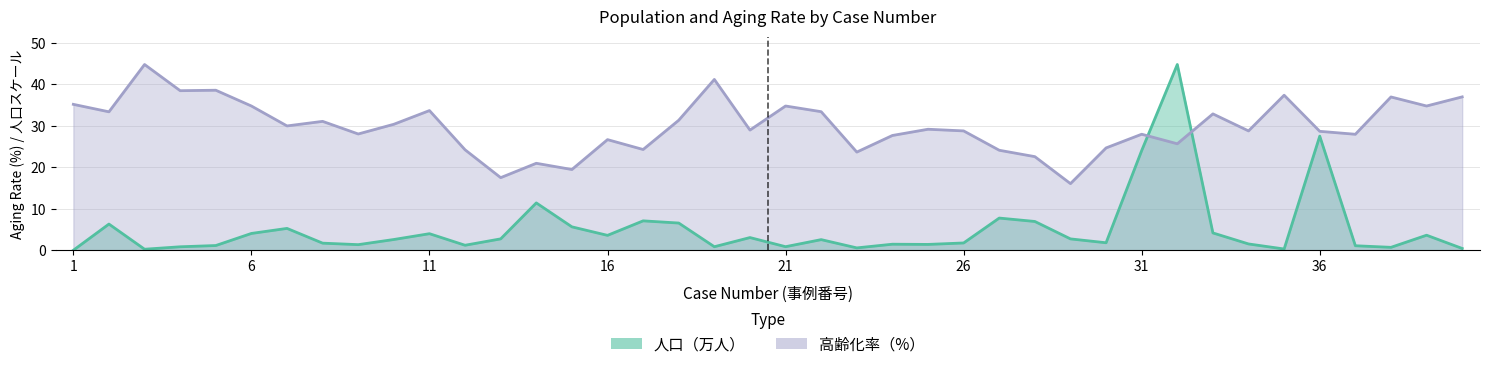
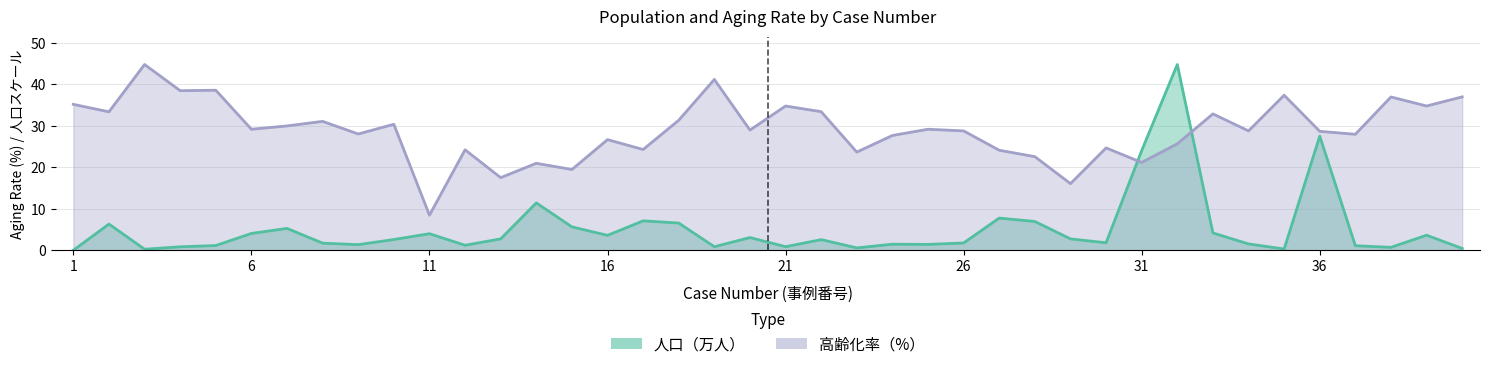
高齢化率（%）, 6: 35 -> 29
高齢化率（%）, 11: 34 -> 9
高齢化率（%）, 31: 28 -> 21
